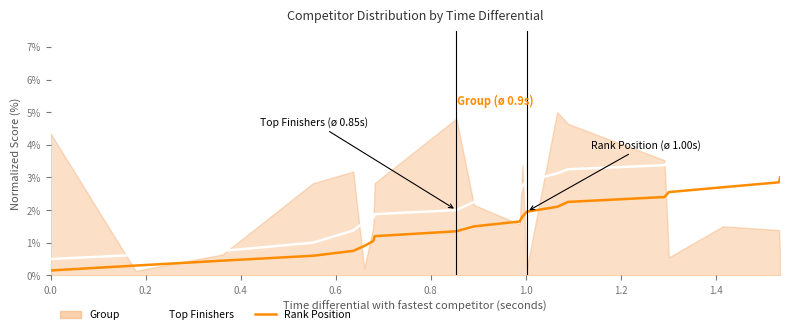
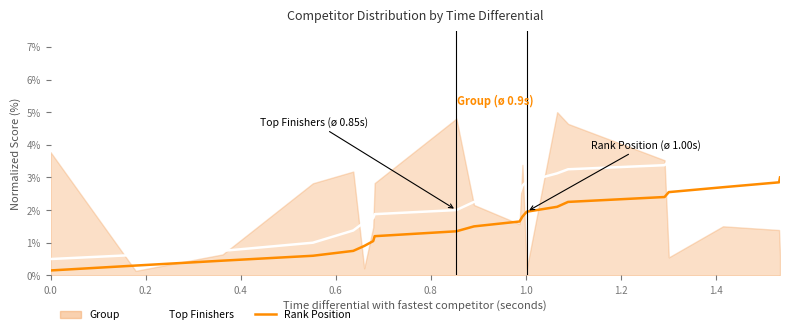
Group, 0.0: 4.3% -> 3.8%
